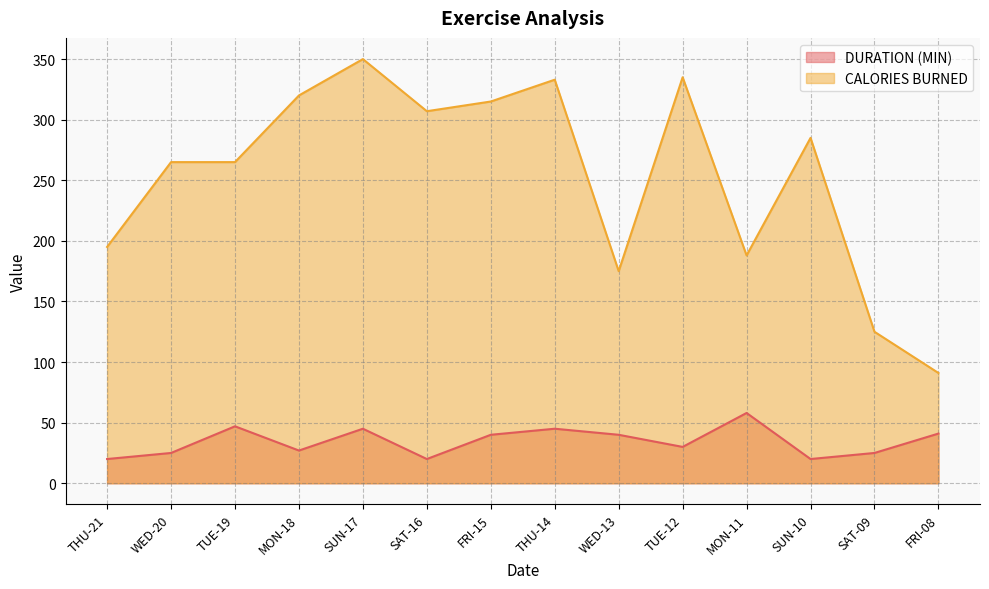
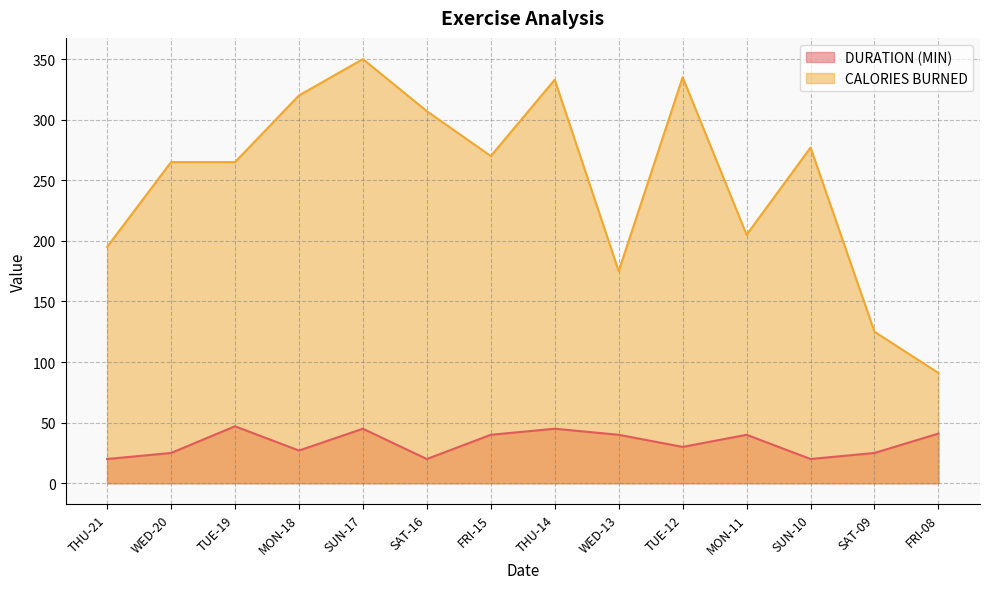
CALORIES BURNED, FRI-15: 315 -> 270
DURATION (MIN), MON-11: 58 -> 40
CALORIES BURNED, MON-11: 188 -> 205
CALORIES BURNED, SUN-10: 285 -> 277
